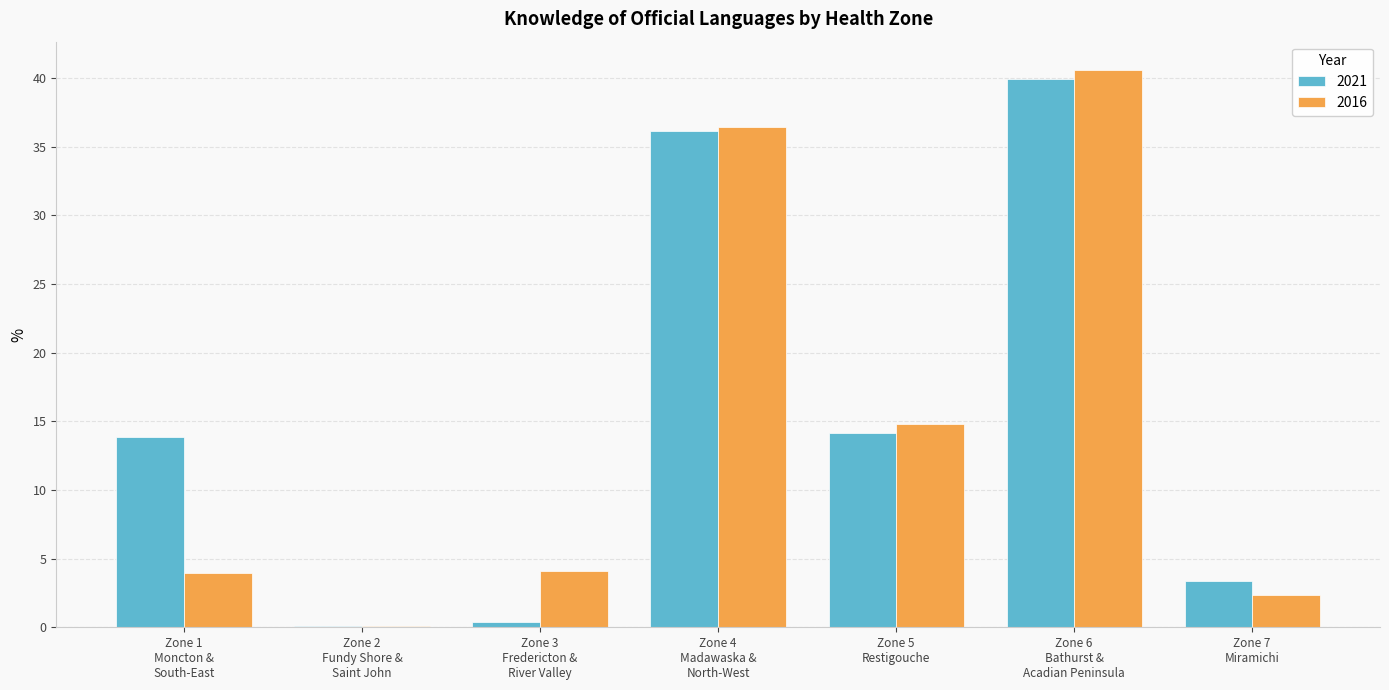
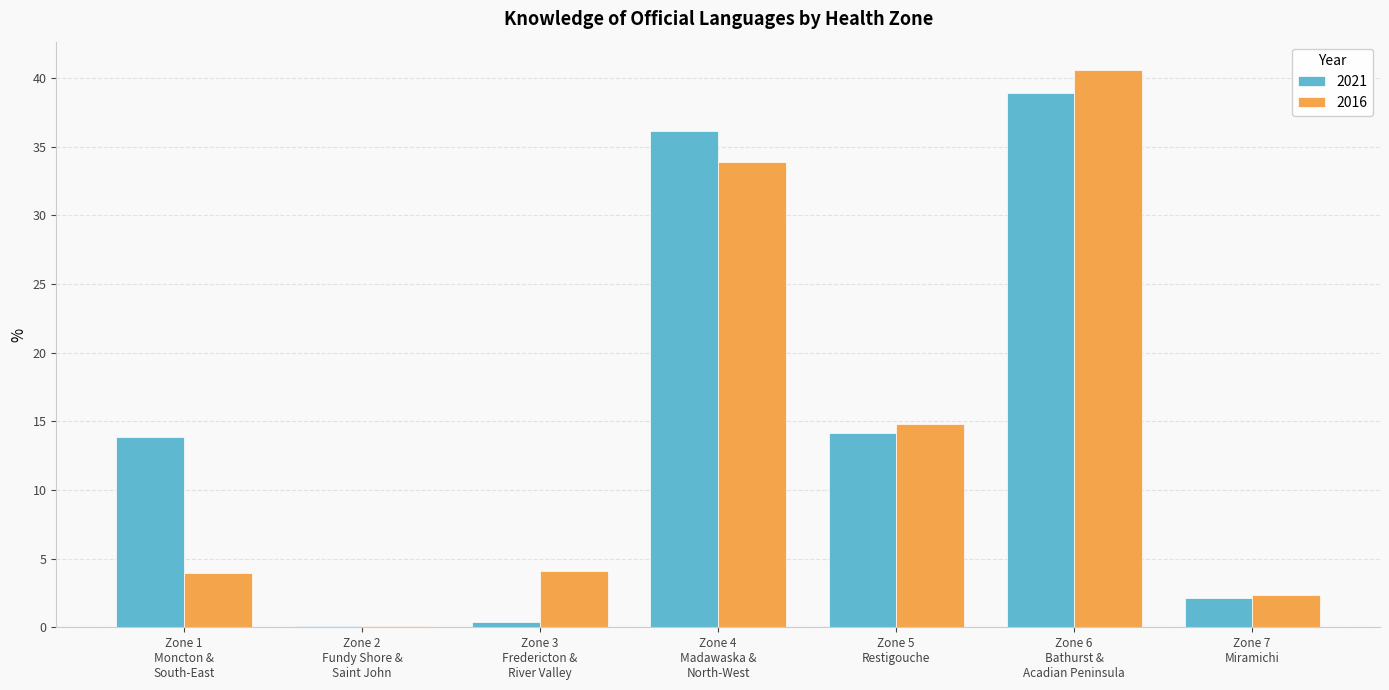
2016, Zone 4 Madawaska & North-West: 36.4 -> 33.9
2021, Zone 6 Bathurst & Acadian Peninsula: 39.9 -> 38.9
2021, Zone 7 Miramichi: 3.4 -> 2.1
